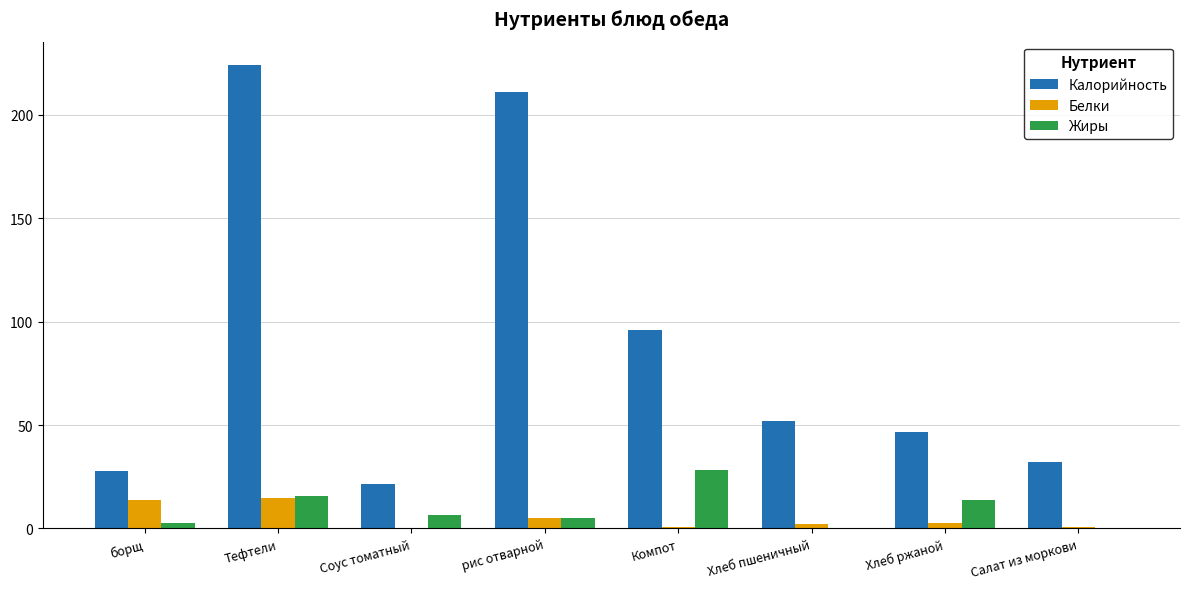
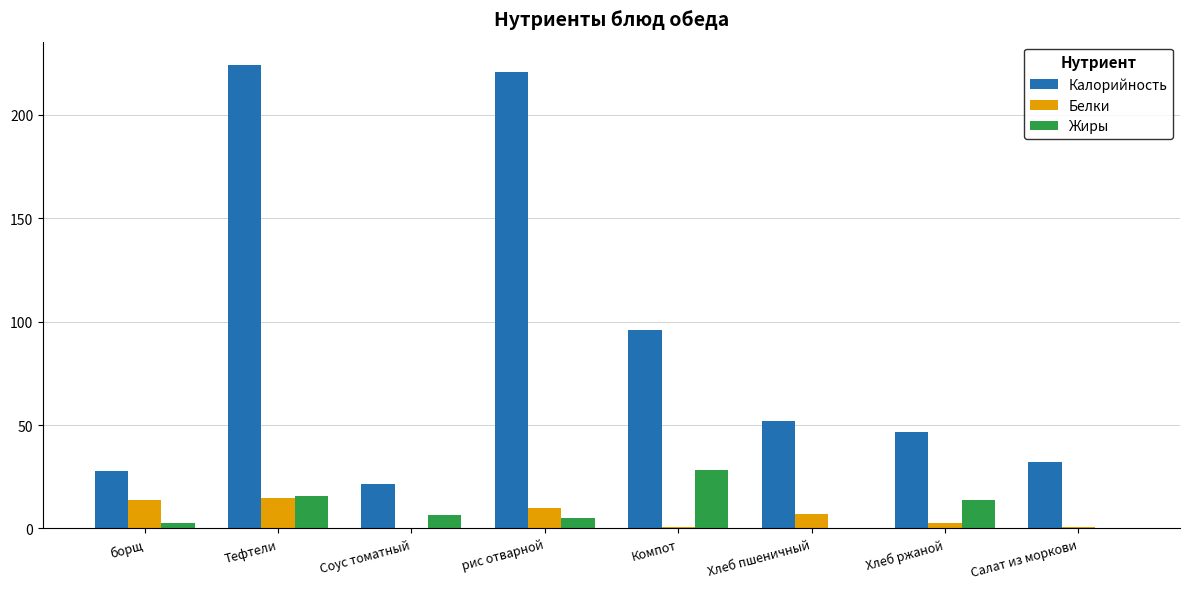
Калорийность, рис отварной: 211 -> 221
Белки, рис отварной: 5 -> 10
Белки, Хлеб пшеничный: 2 -> 7
